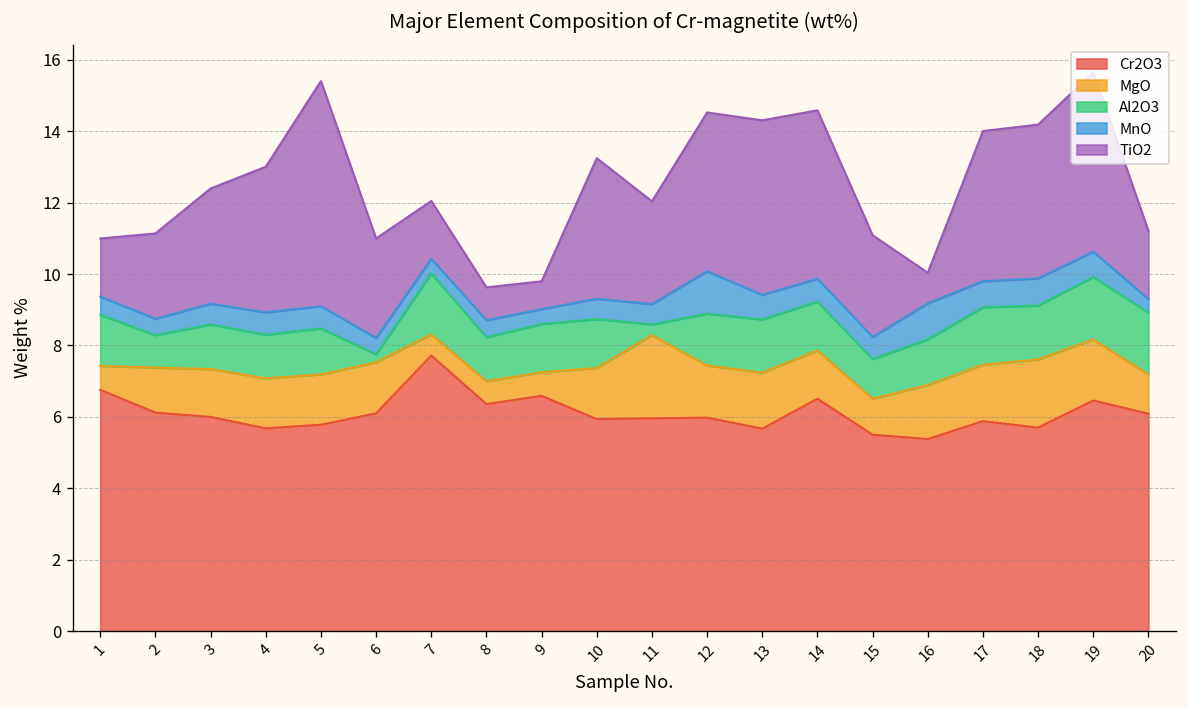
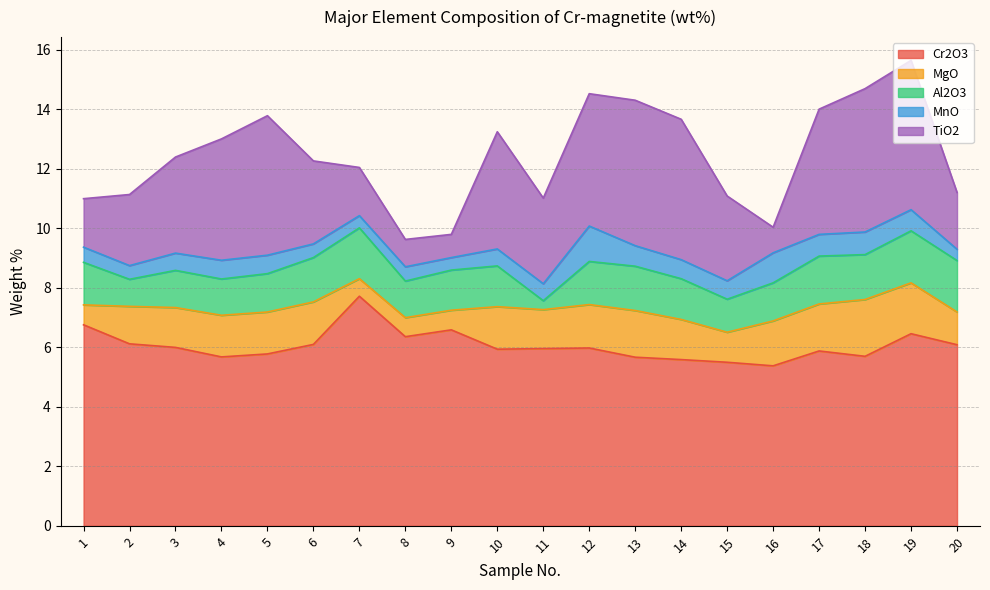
TiO2, 5: 6.3 -> 4.7
Al2O3, 6: 0.2 -> 1.5
MgO, 11: 2.3 -> 1.3
Cr2O3, 14: 6.5 -> 5.6
TiO2, 18: 4.3 -> 4.8
